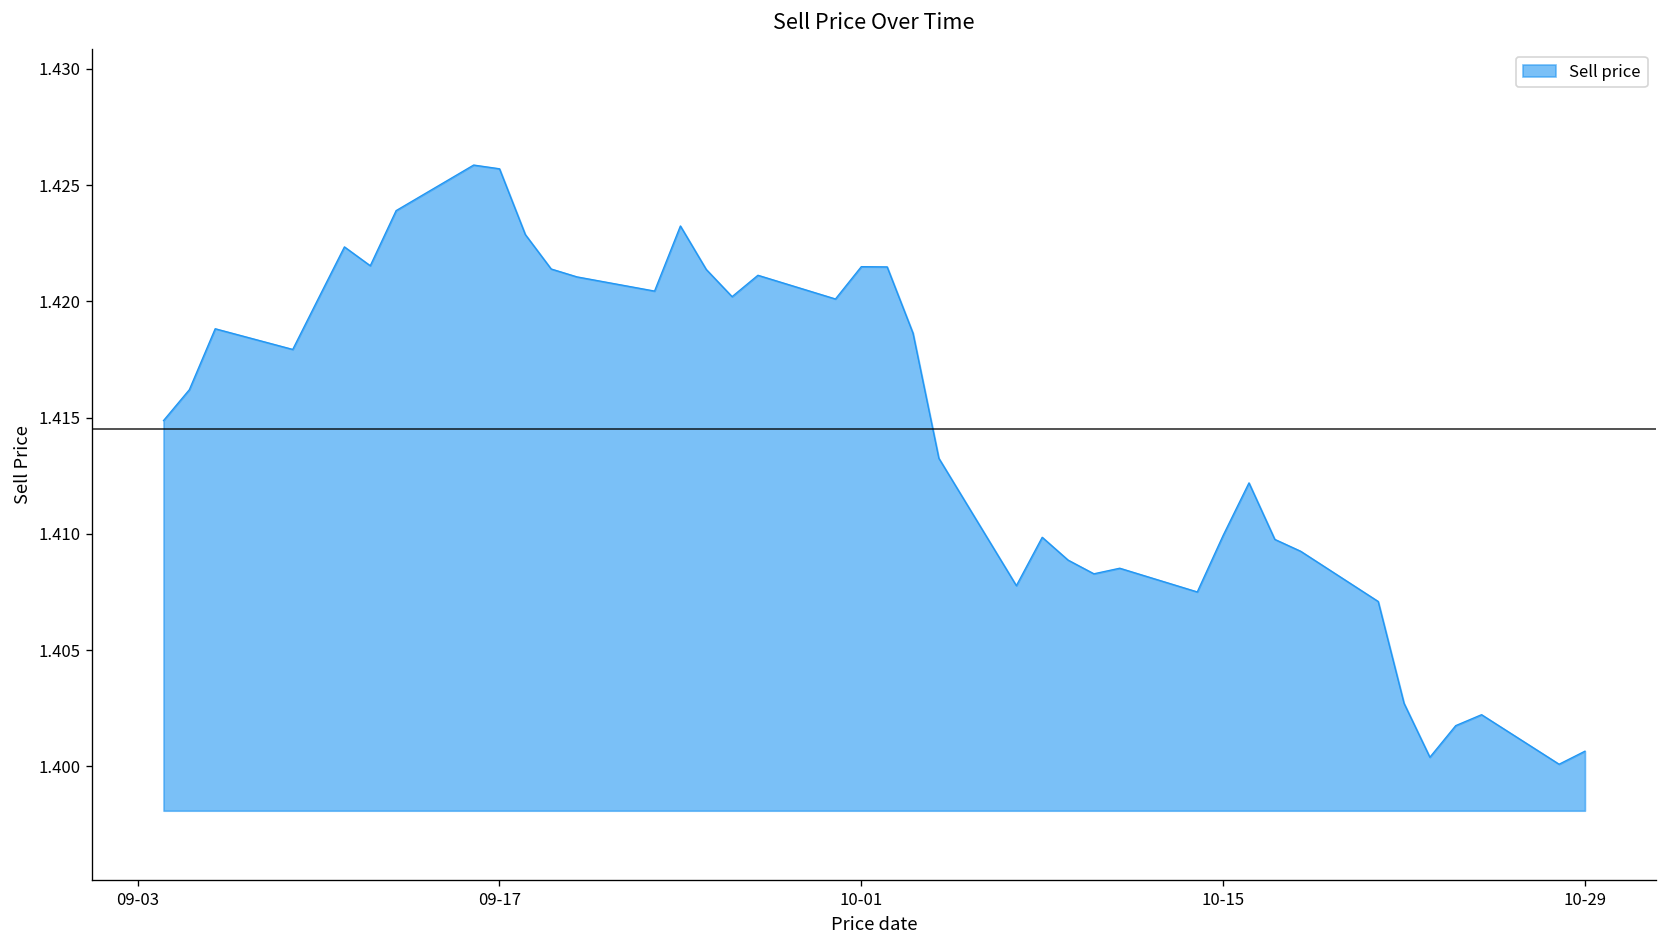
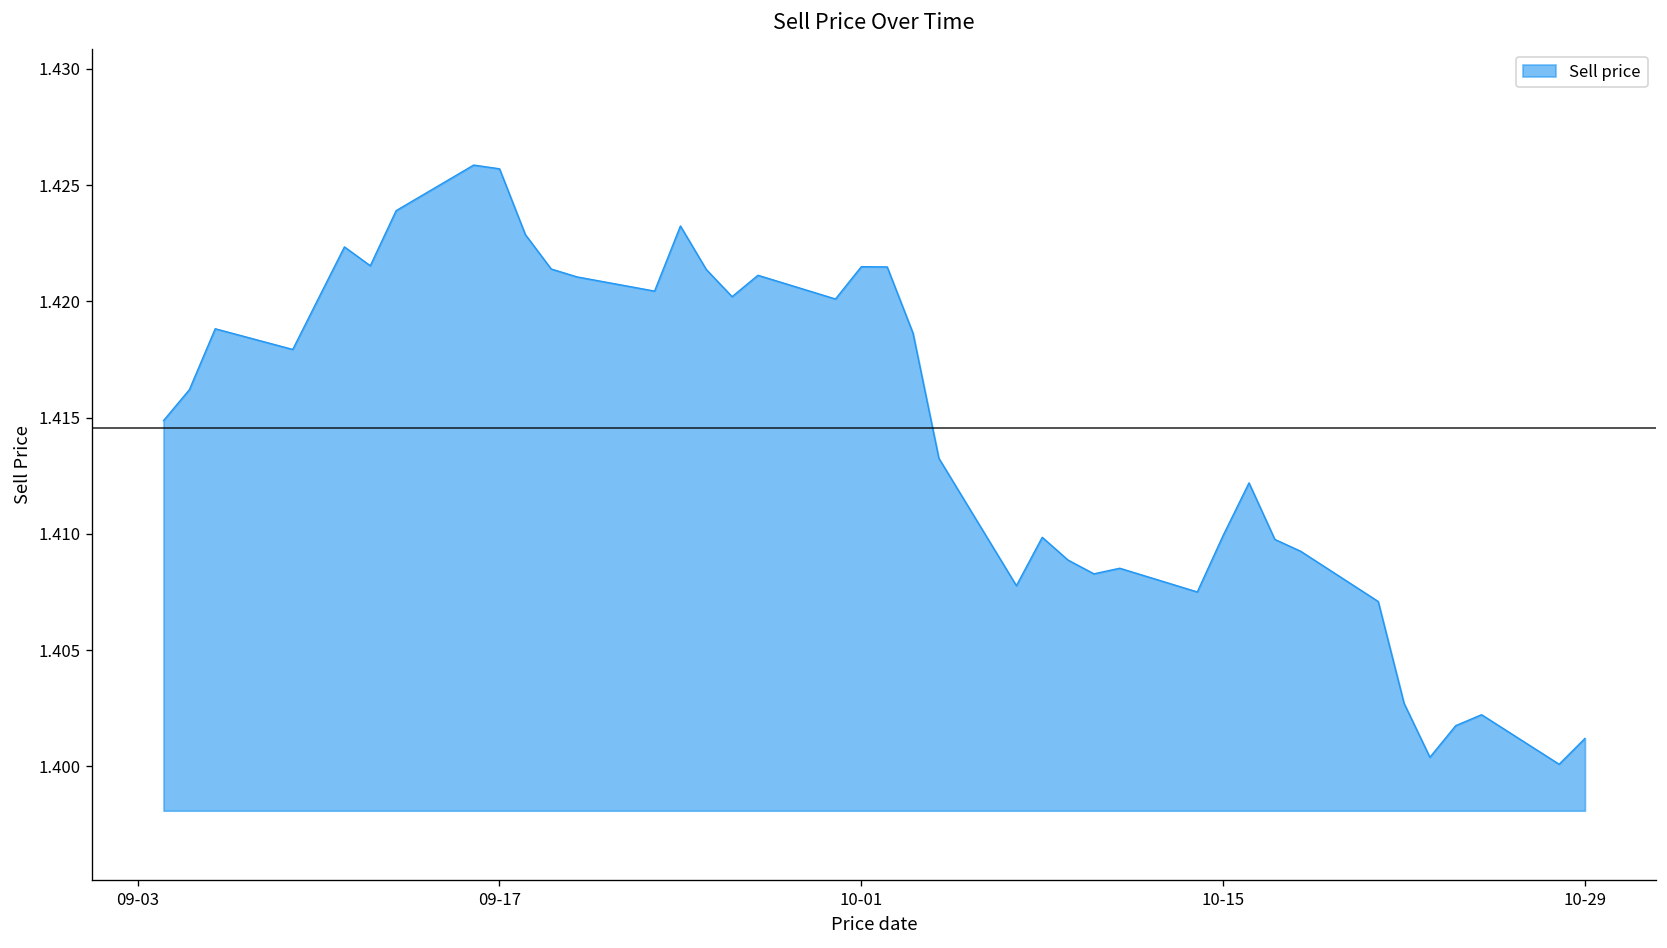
10-29: 1.4007 -> 1.4012
